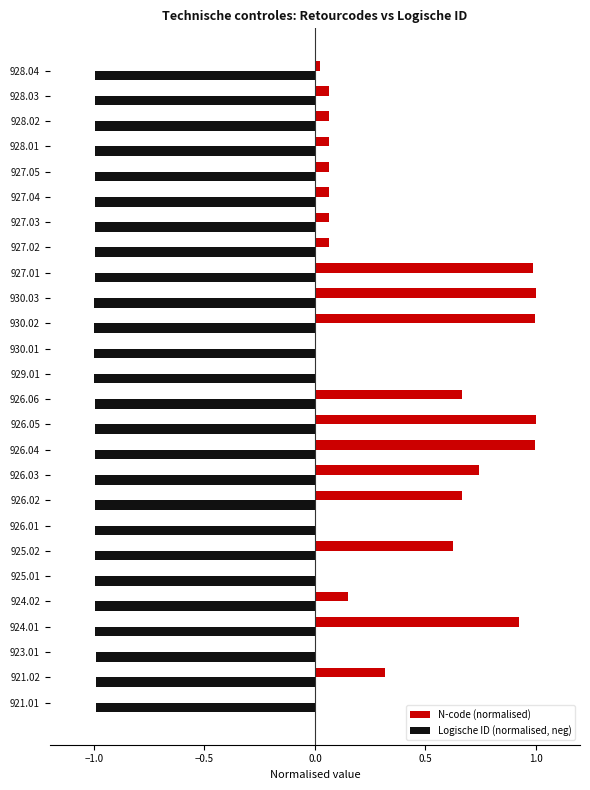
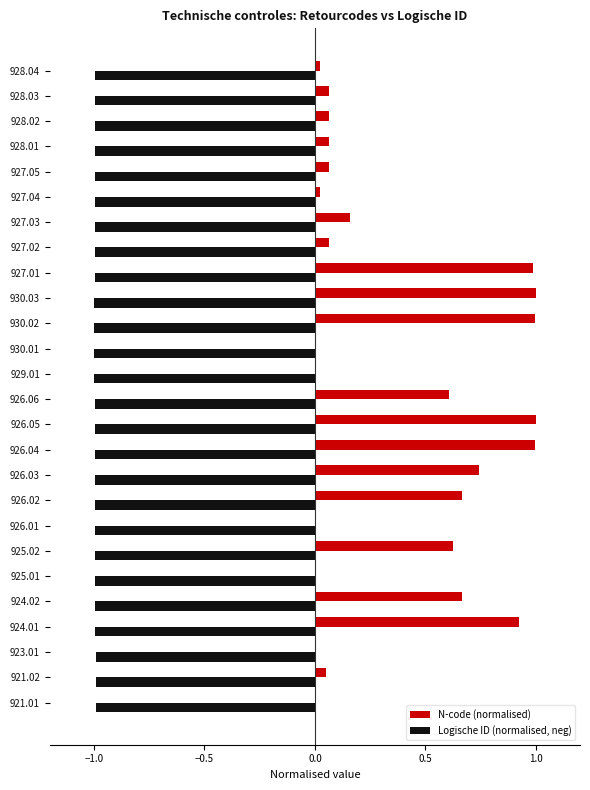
N-code (normalised), 927.04: 0.06 -> 0.02
N-code (normalised), 927.03: 0.06 -> 0.16
N-code (normalised), 926.06: 0.67 -> 0.61
N-code (normalised), 924.02: 0.15 -> 0.67
N-code (normalised), 921.02: 0.32 -> 0.05
